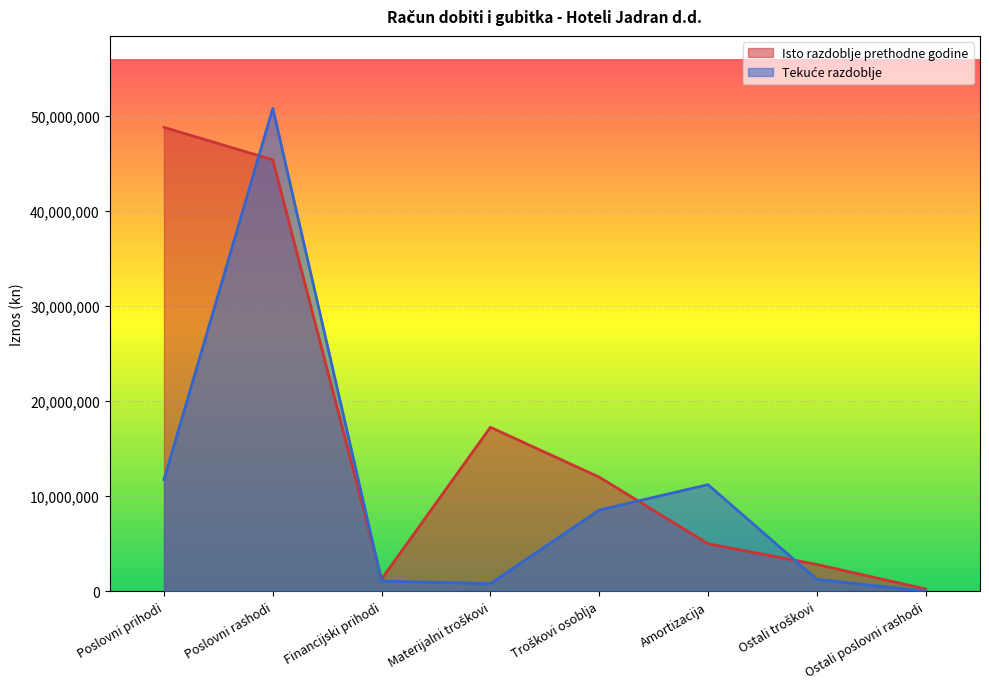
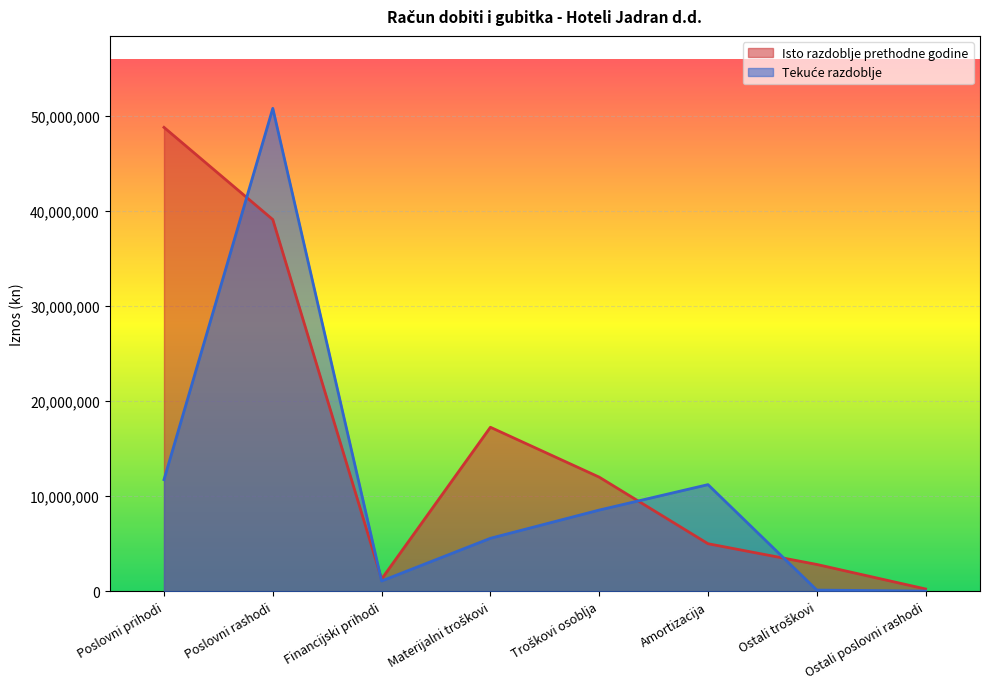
Isto razdoblje prethodne godine, Poslovni rashodi: 45,000,000 -> 39,000,000
Tekuće razdoblje, Materijalni troškovi: 1,000,000 -> 6,000,000
Tekuće razdoblje, Ostali troškovi: 1,000,000 -> 0
